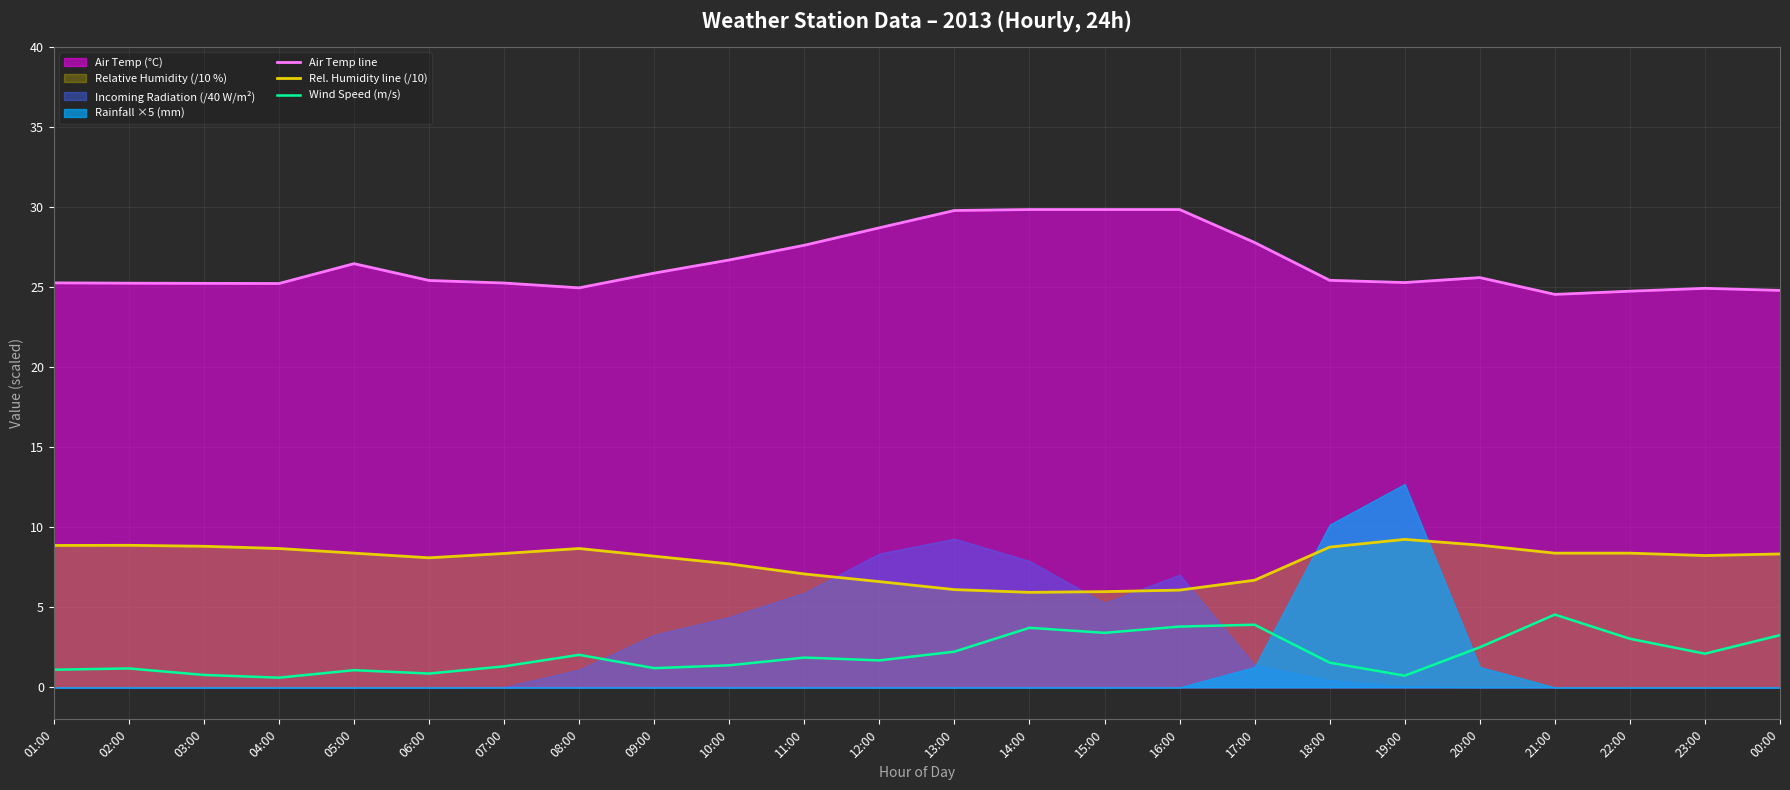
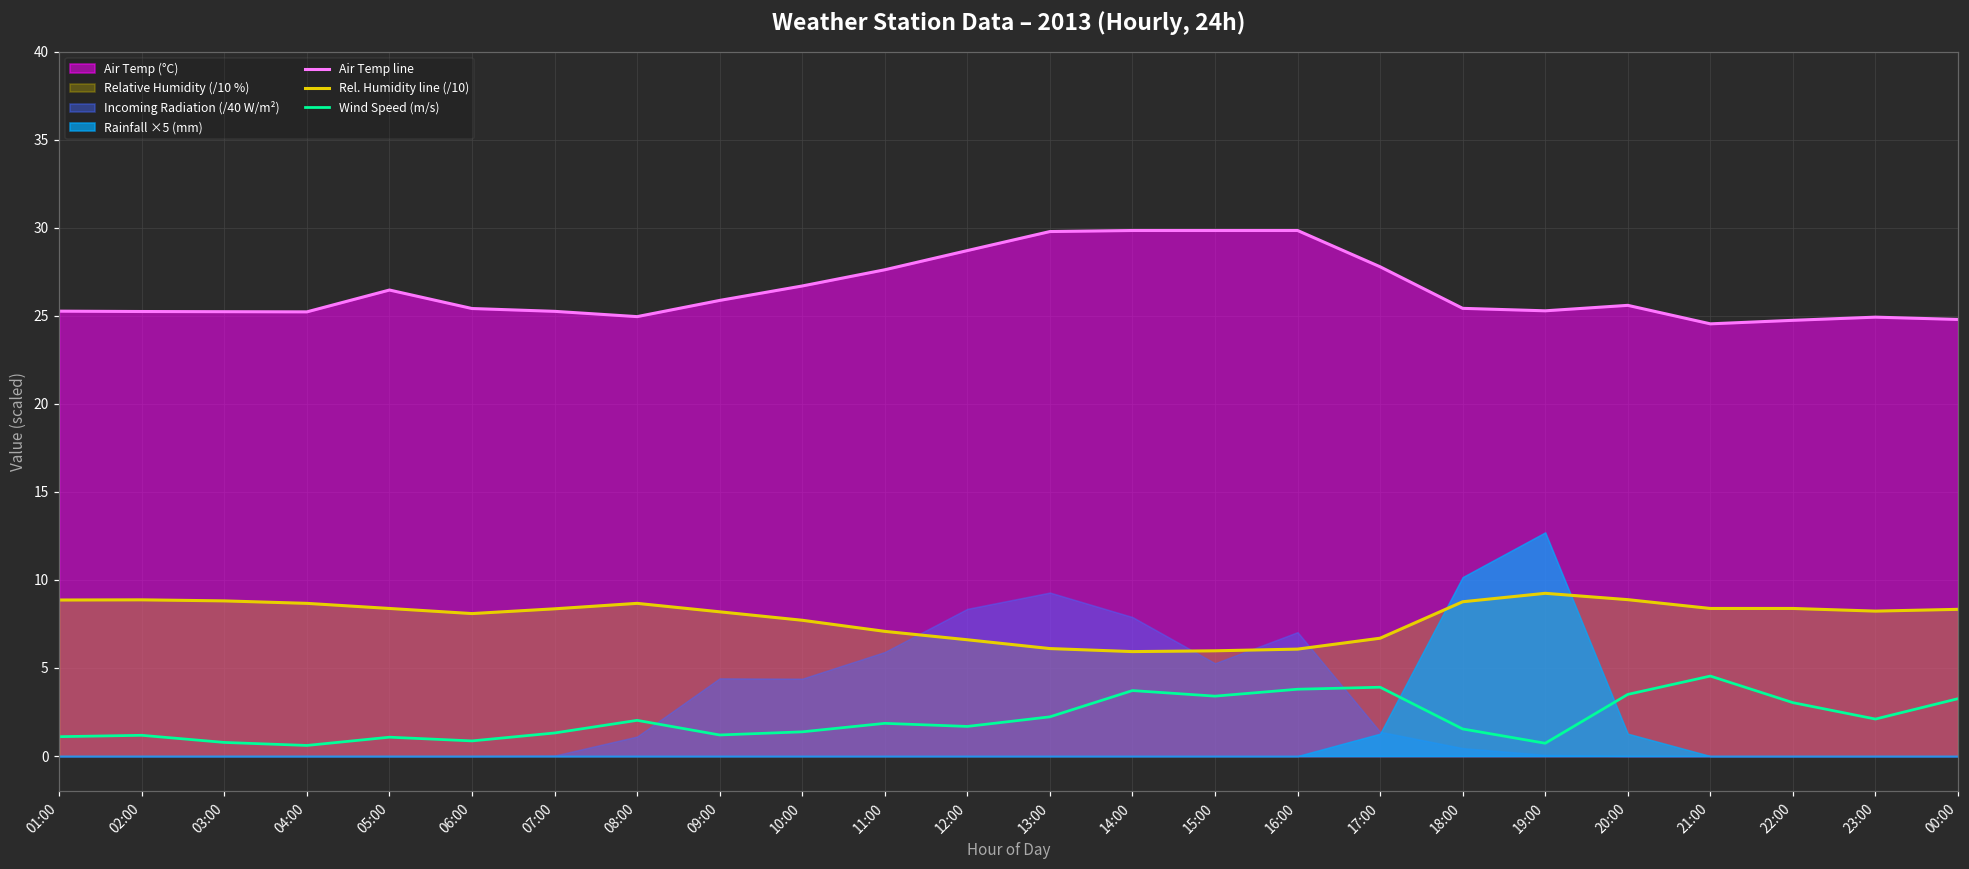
Incoming Radiation (/40 W/m²), 09:00: 3.3 -> 4.4
Wind Speed (m/s), 20:00: 2.5 -> 3.5
